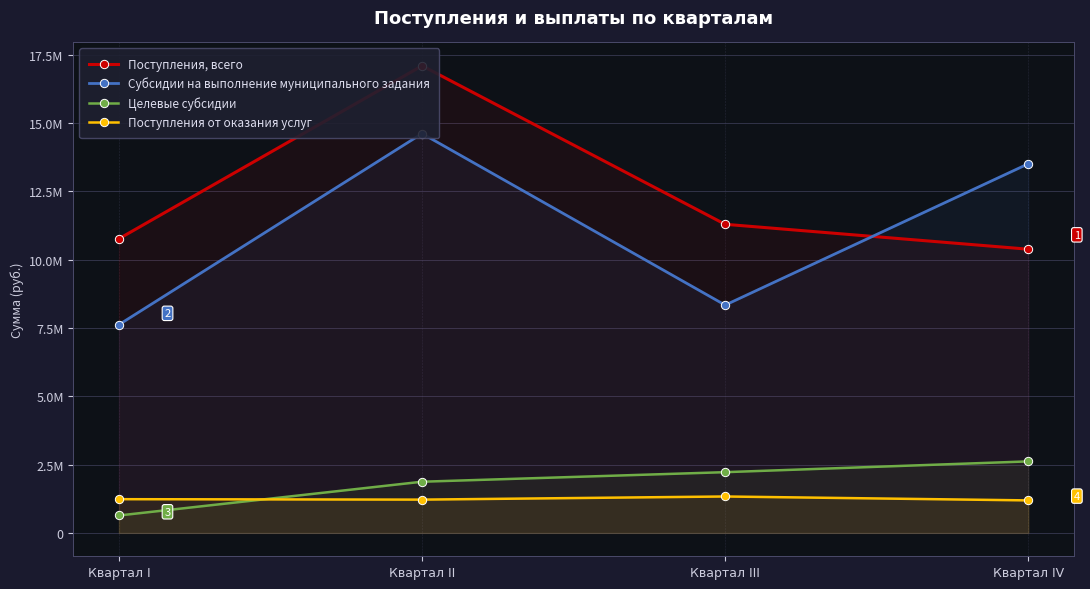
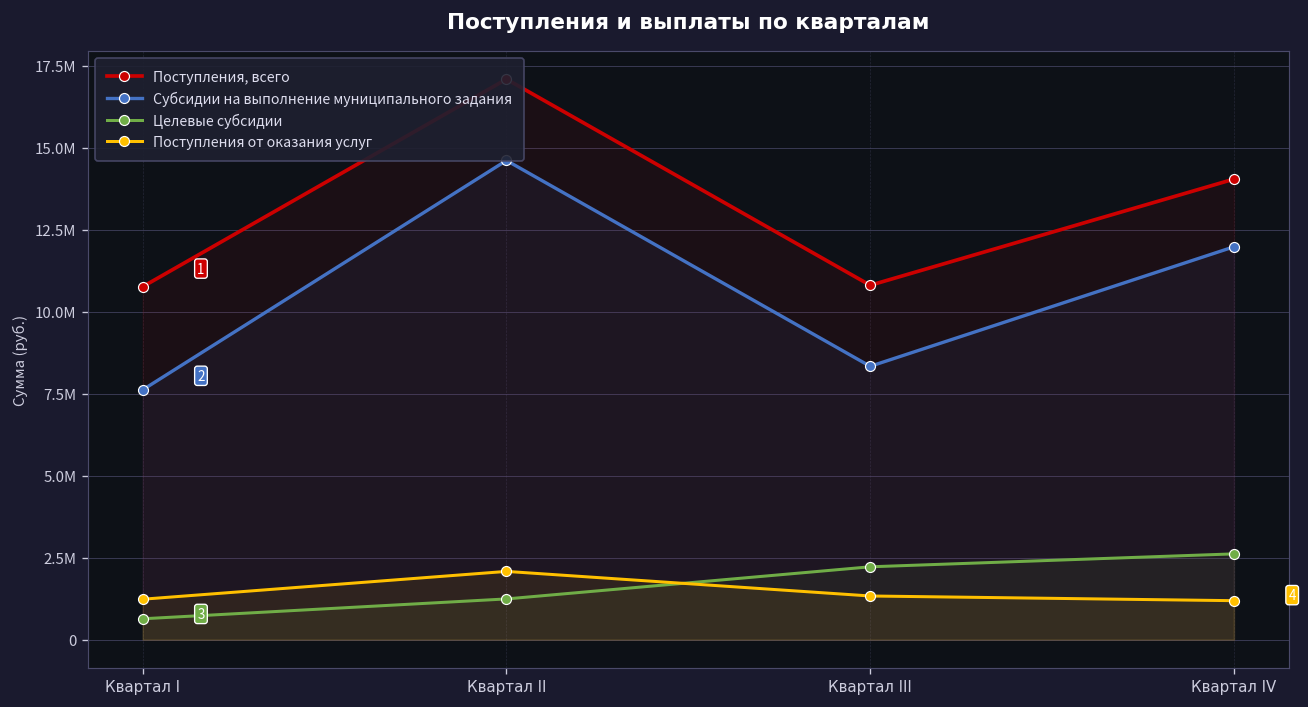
Целевые субсидии, Квартал II: 1.9М -> 1.2М
Поступления от оказания услуг, Квартал II: 1.2М -> 2.1М
Поступления, всего, Квартал III: 11.3М -> 10.8М
Поступления, всего, Квартал IV: 10.4М -> 14.0М
Субсидии на выполнение муниципального задания, Квартал IV: 13.5М -> 12.0М
